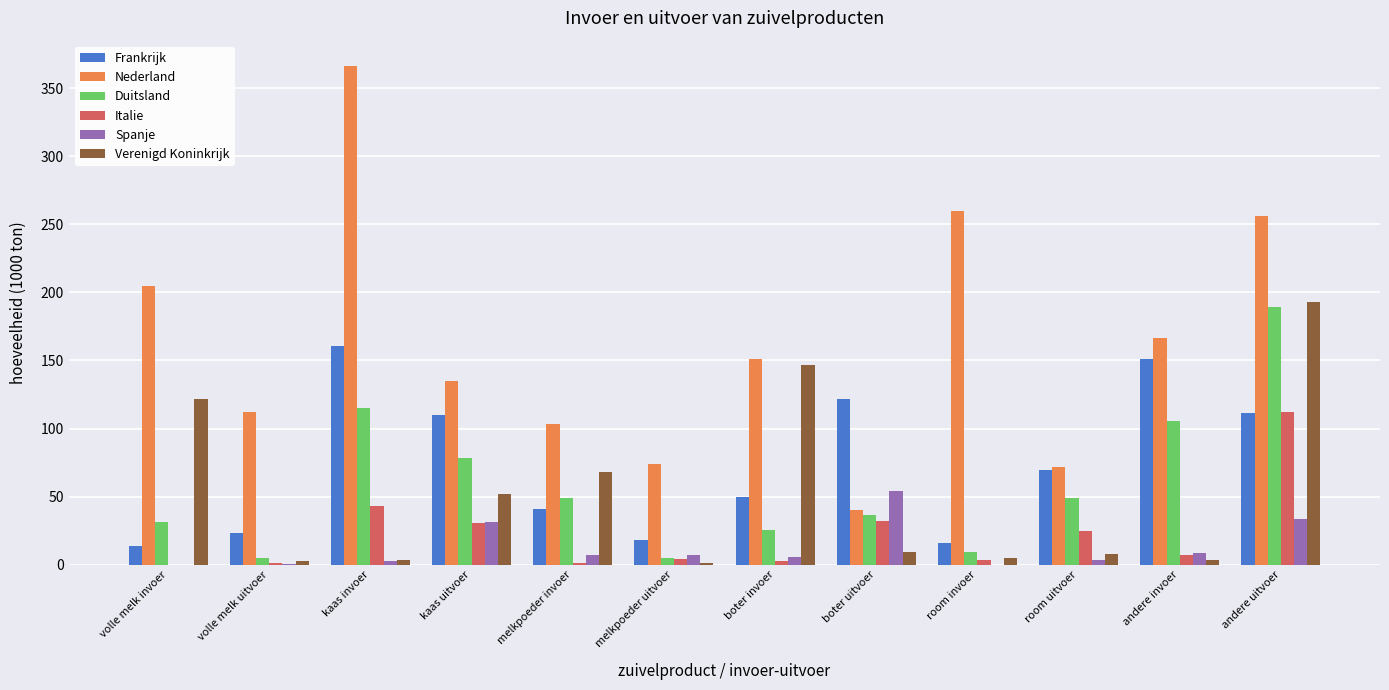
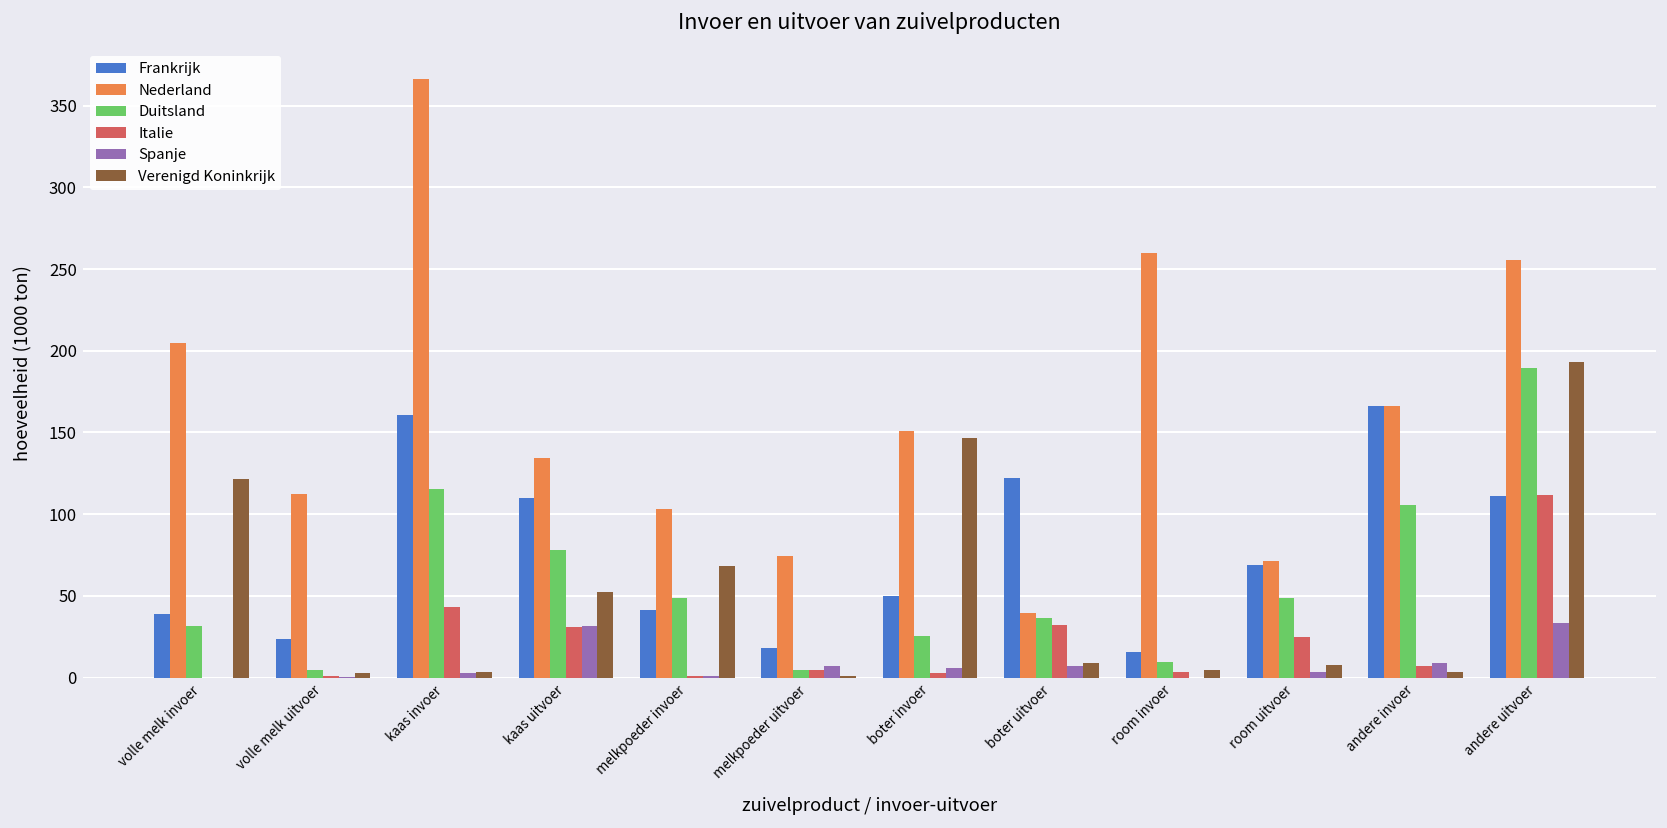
Frankrijk, volle melk invoer: 14 -> 39
Spanje, melkpoeder invoer: 7 -> 1
Spanje, boter uitvoer: 54 -> 7
Frankrijk, andere invoer: 151 -> 166
